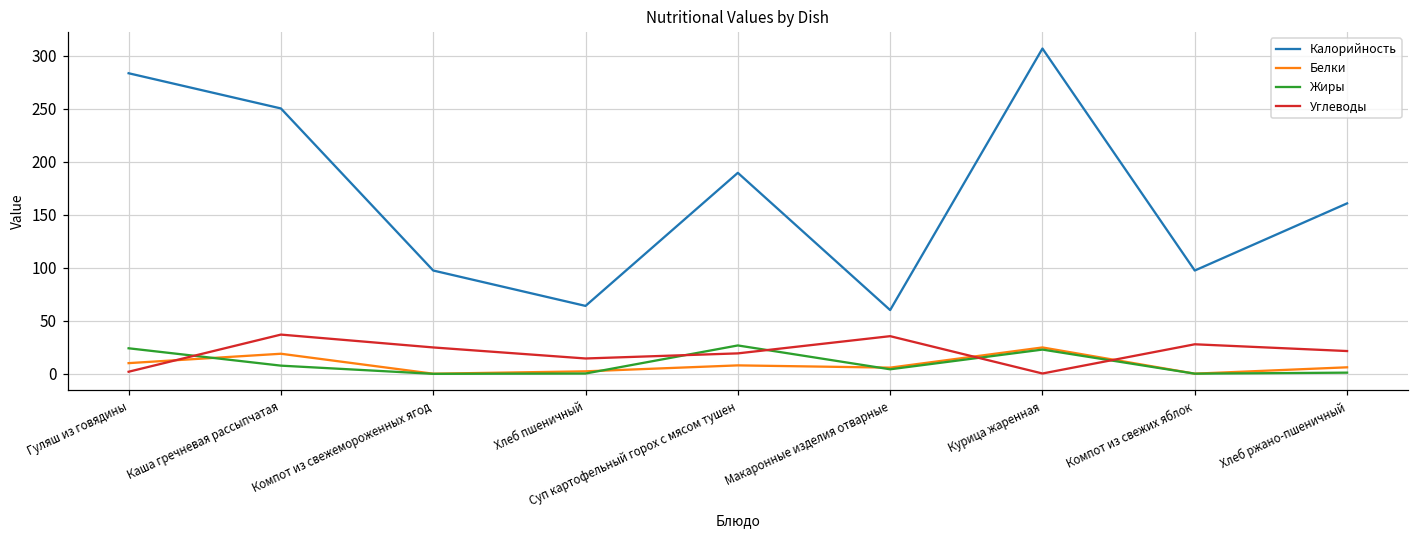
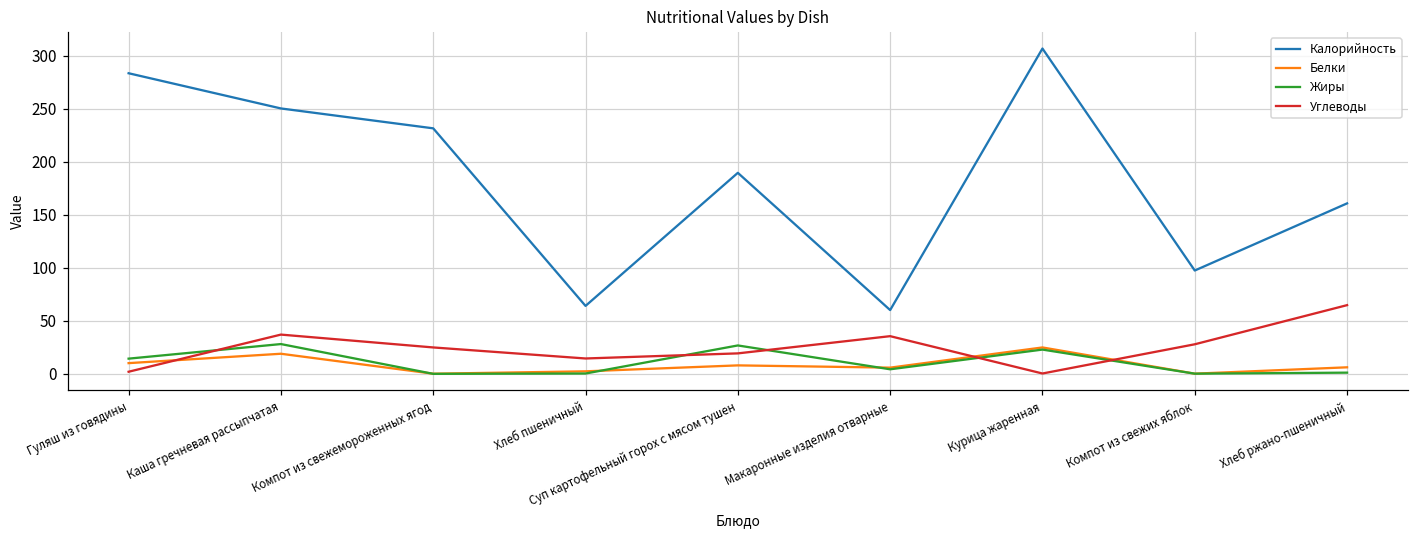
Жиры, Гуляш из говядины: 20 -> 10
Жиры, Каша гречневая рассыпчатая: 10 -> 30
Калорийность, Компот из свежемороженных ягод: 100 -> 230
Углеводы, Хлеб ржано-пшеничный: 20 -> 60
